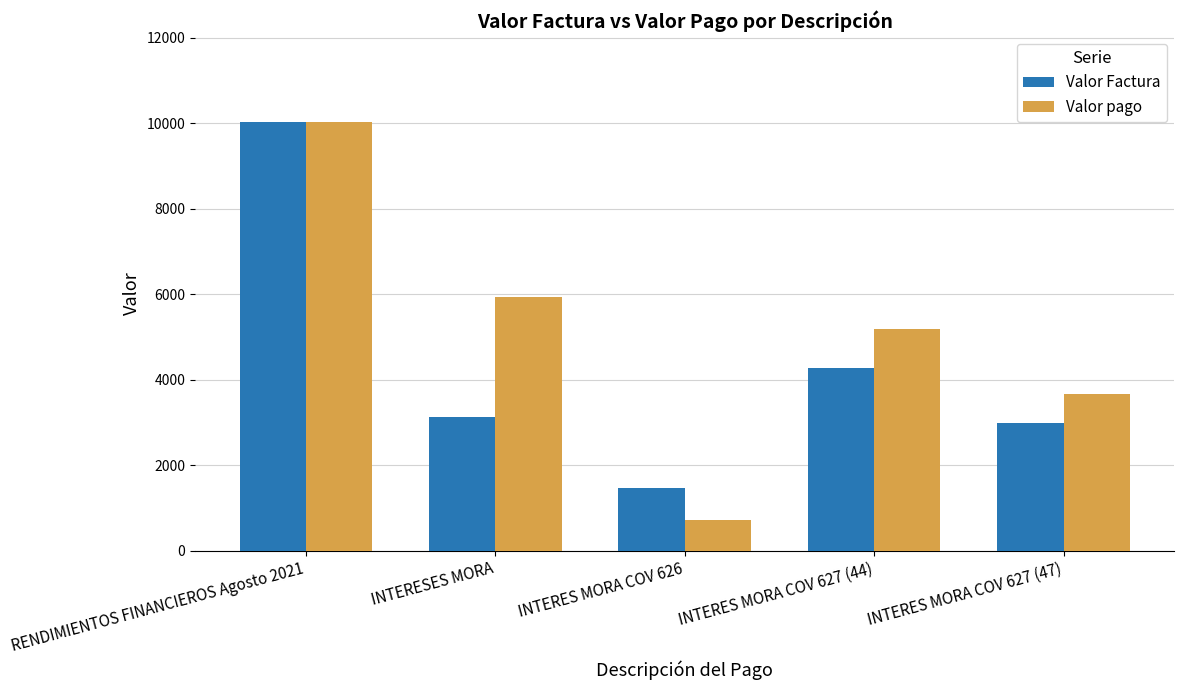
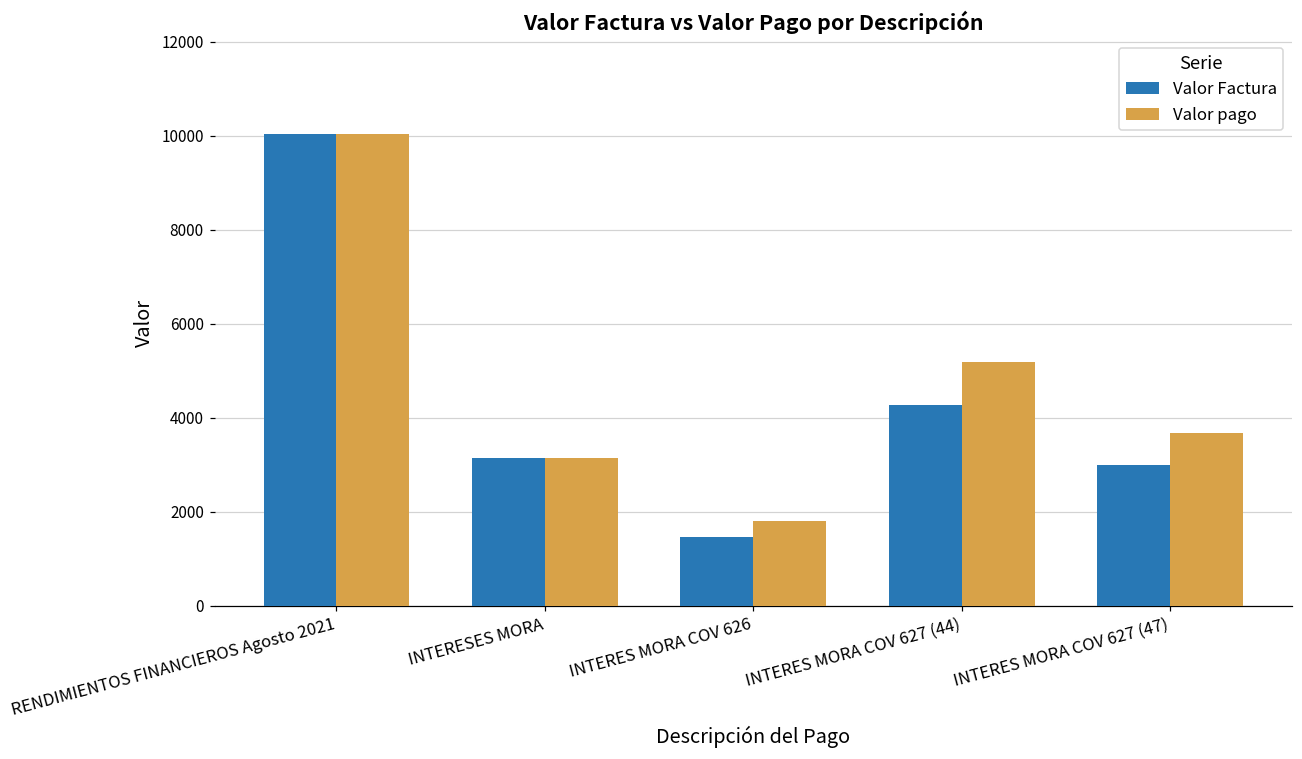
Valor pago, INTERESES MORA: 5900 -> 3100
Valor pago, INTERES MORA COV 626: 700 -> 1800
